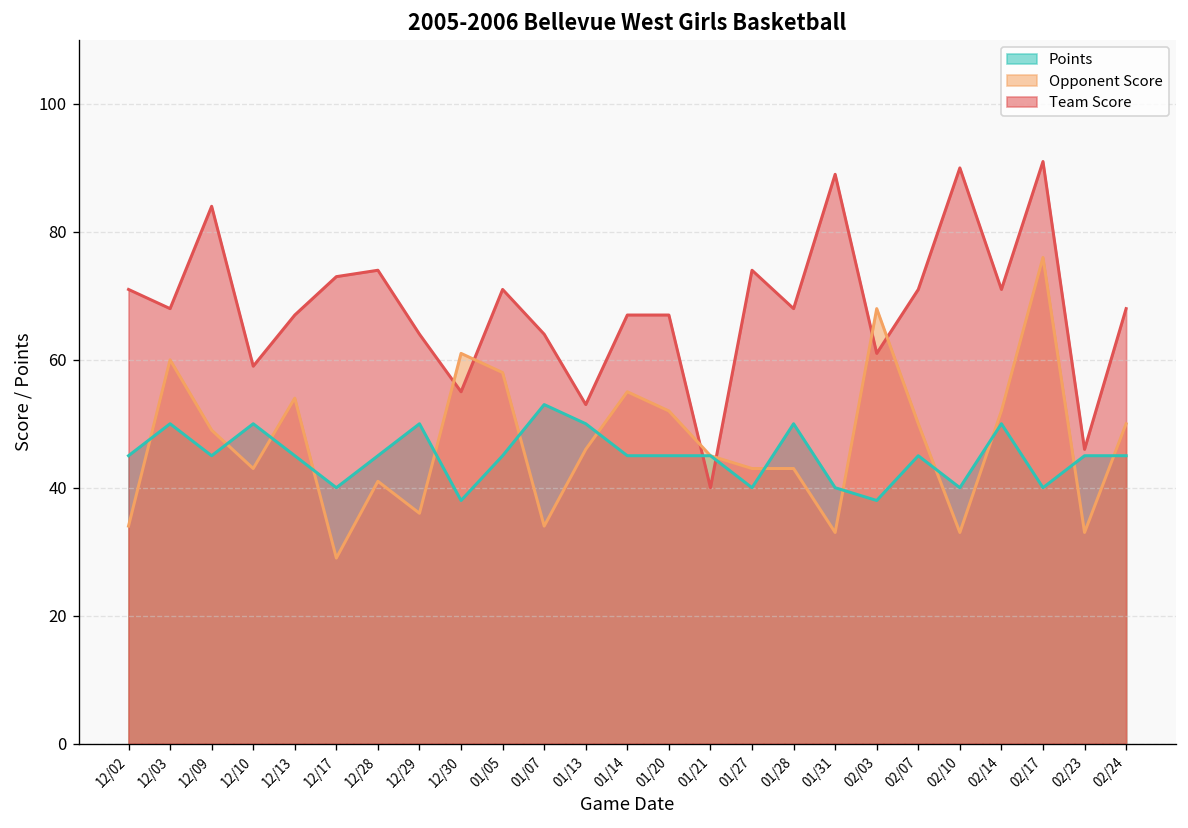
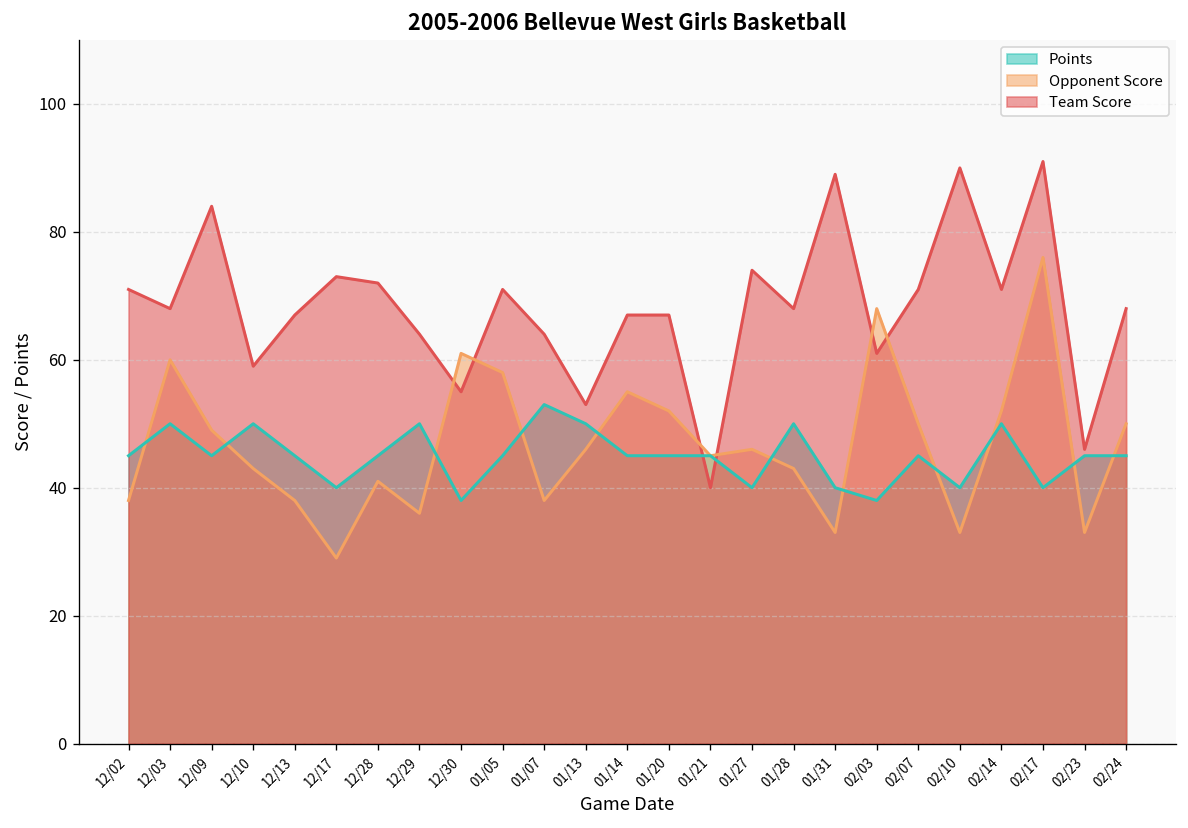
Opponent Score, 12/02: 34 -> 38
Opponent Score, 12/13: 54 -> 38
Team Score, 12/28: 74 -> 72
Opponent Score, 01/07: 34 -> 38
Opponent Score, 01/27: 43 -> 46
